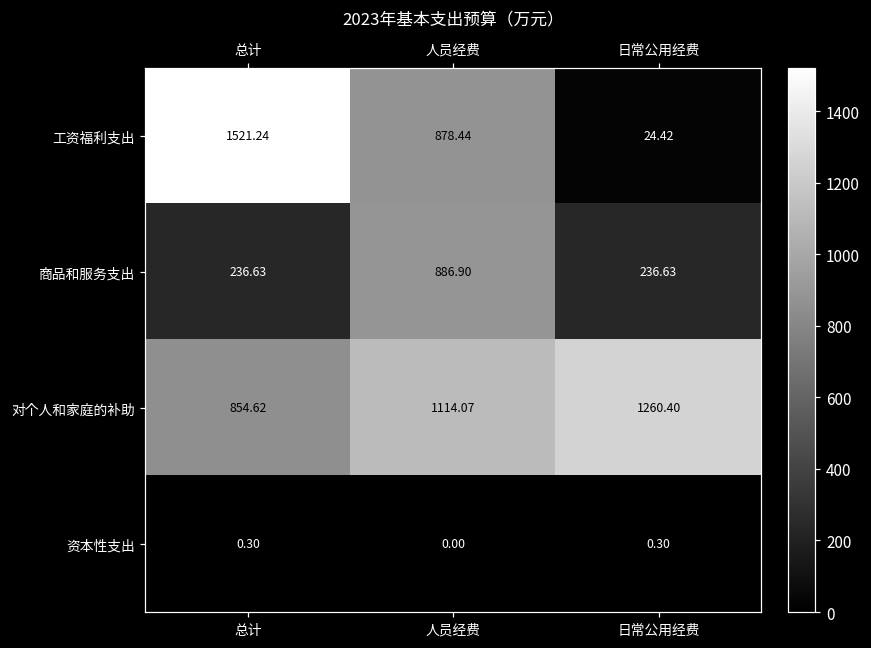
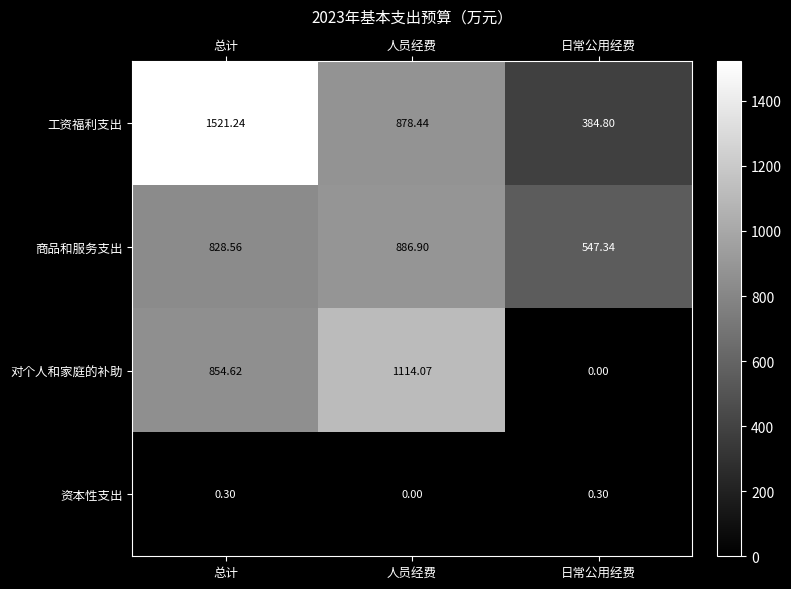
工资福利支出, 日常公用经费: 24.42 -> 384.80
商品和服务支出, 总计: 236.63 -> 828.56
商品和服务支出, 日常公用经费: 236.63 -> 547.34
对个人和家庭的补助, 日常公用经费: 1260.40 -> 0.00
